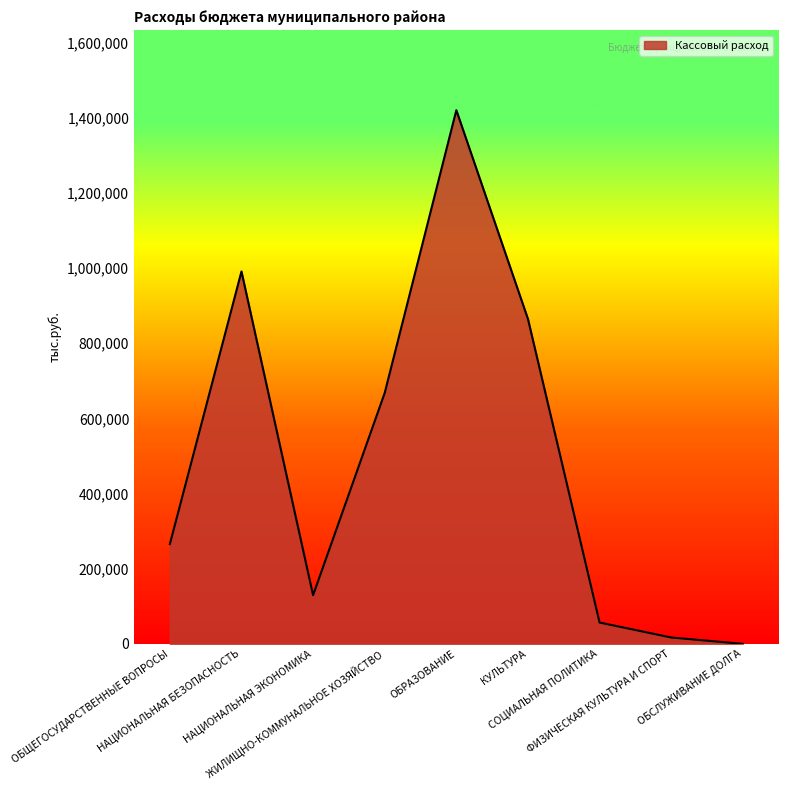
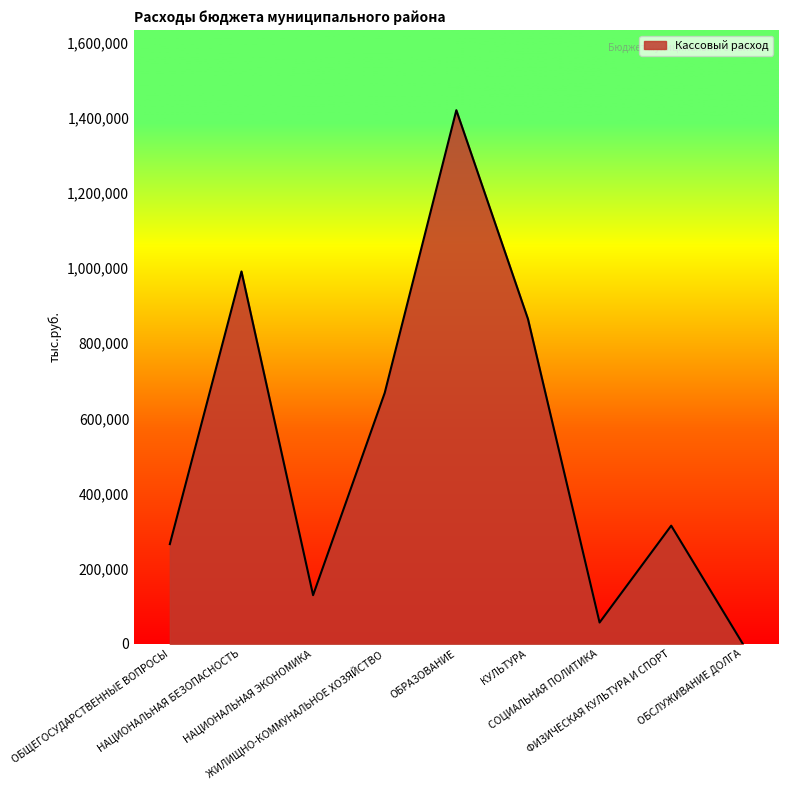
ФИЗИЧЕСКАЯ КУЛЬТУРА И СПОРТ: 20,000 -> 310,000
